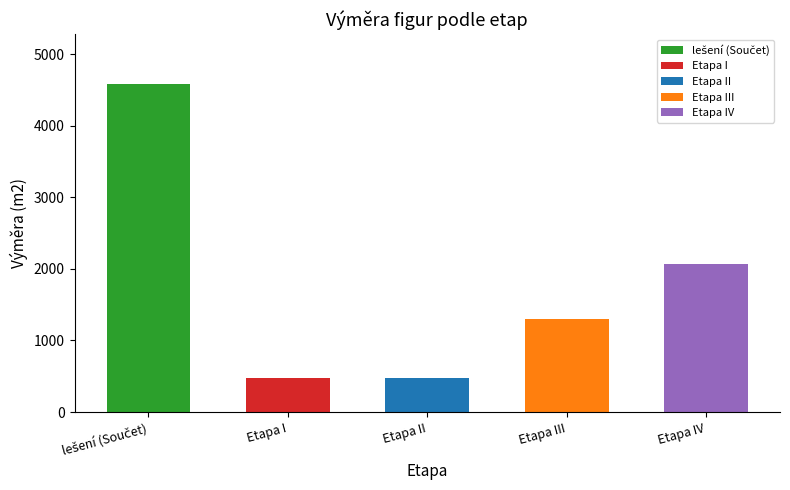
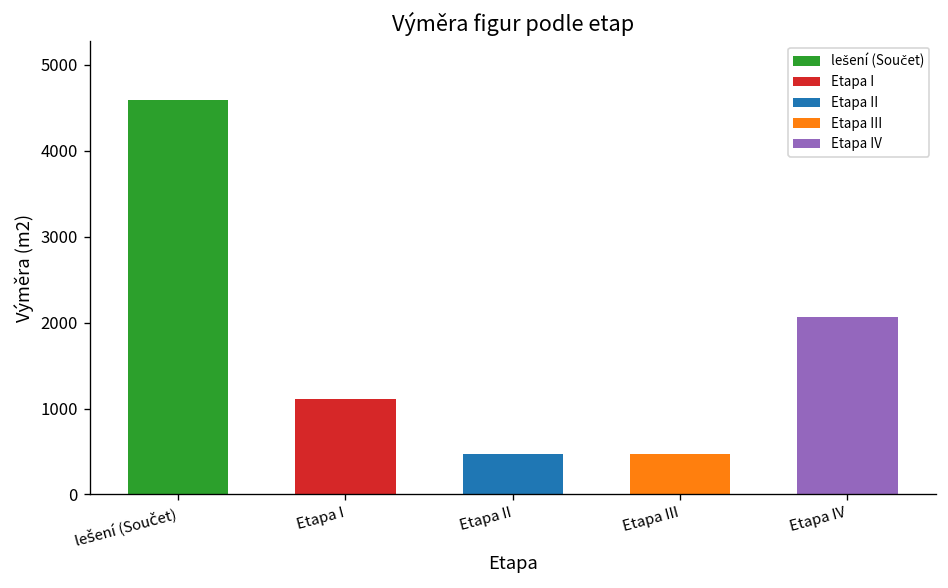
Etapa I: 500 -> 1100
Etapa III: 1300 -> 500
